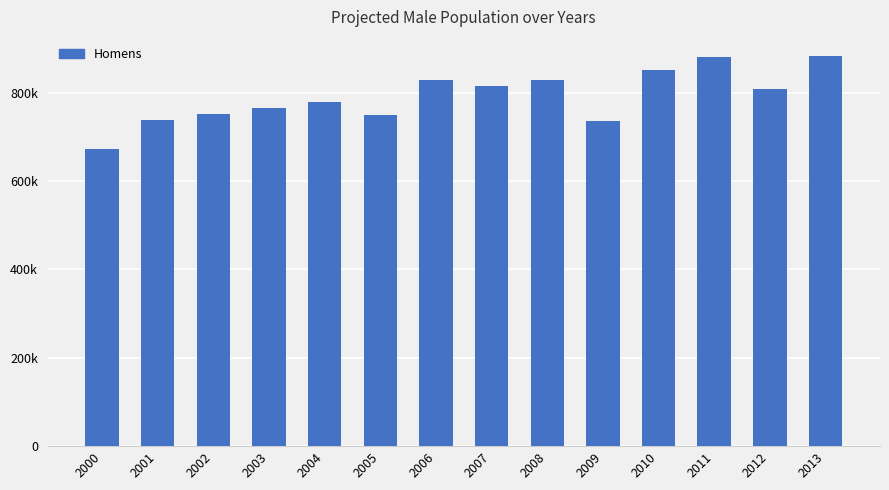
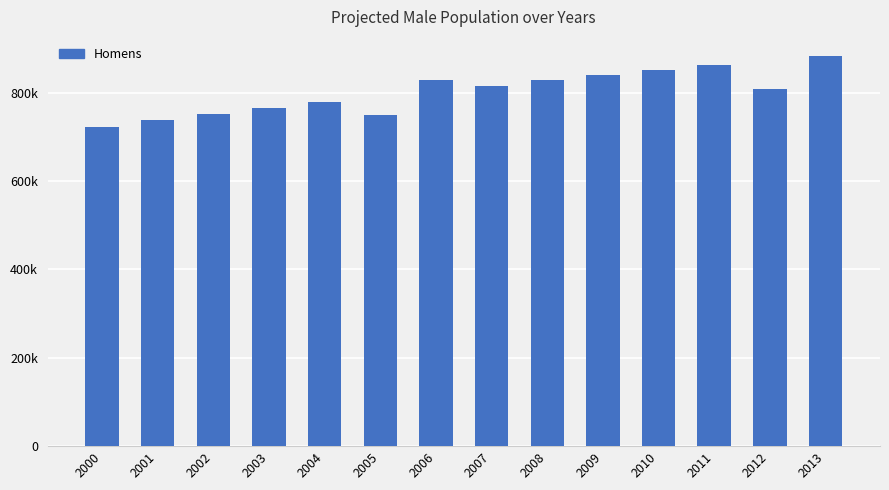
2000: 670000 -> 720000
2009: 740000 -> 840000
2011: 880000 -> 860000
